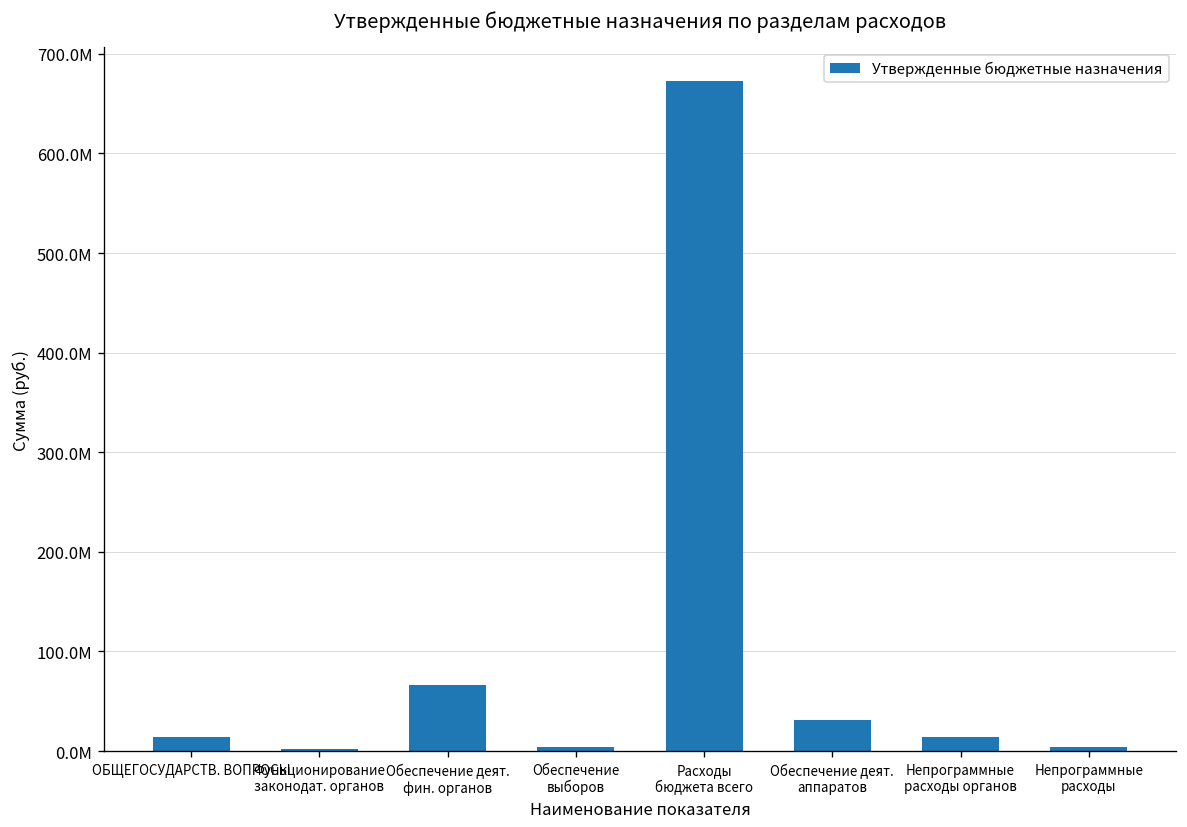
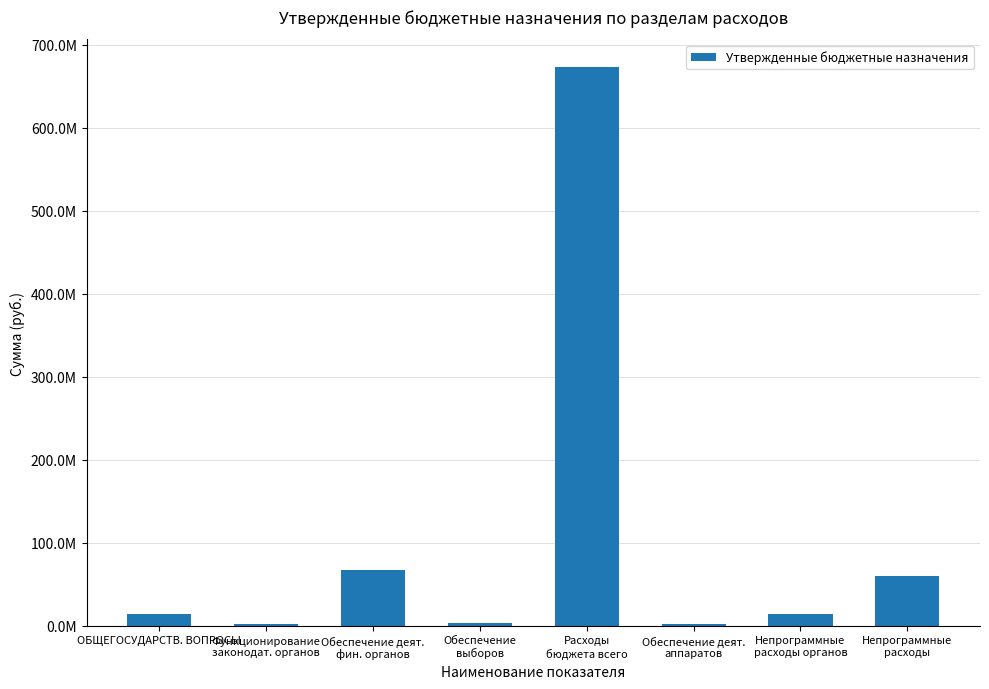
Обеспечение деят. аппаратов: 30000000 -> 0
Непрограммные расходы: 0 -> 60000000
